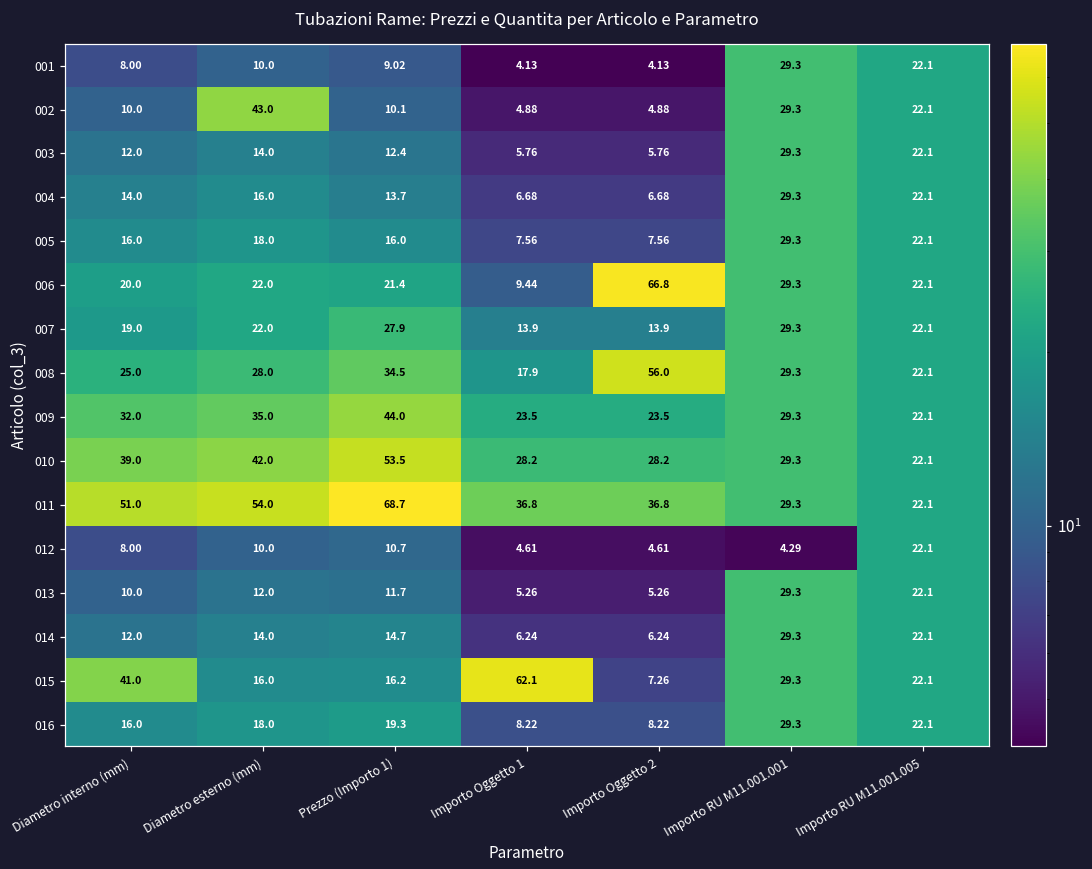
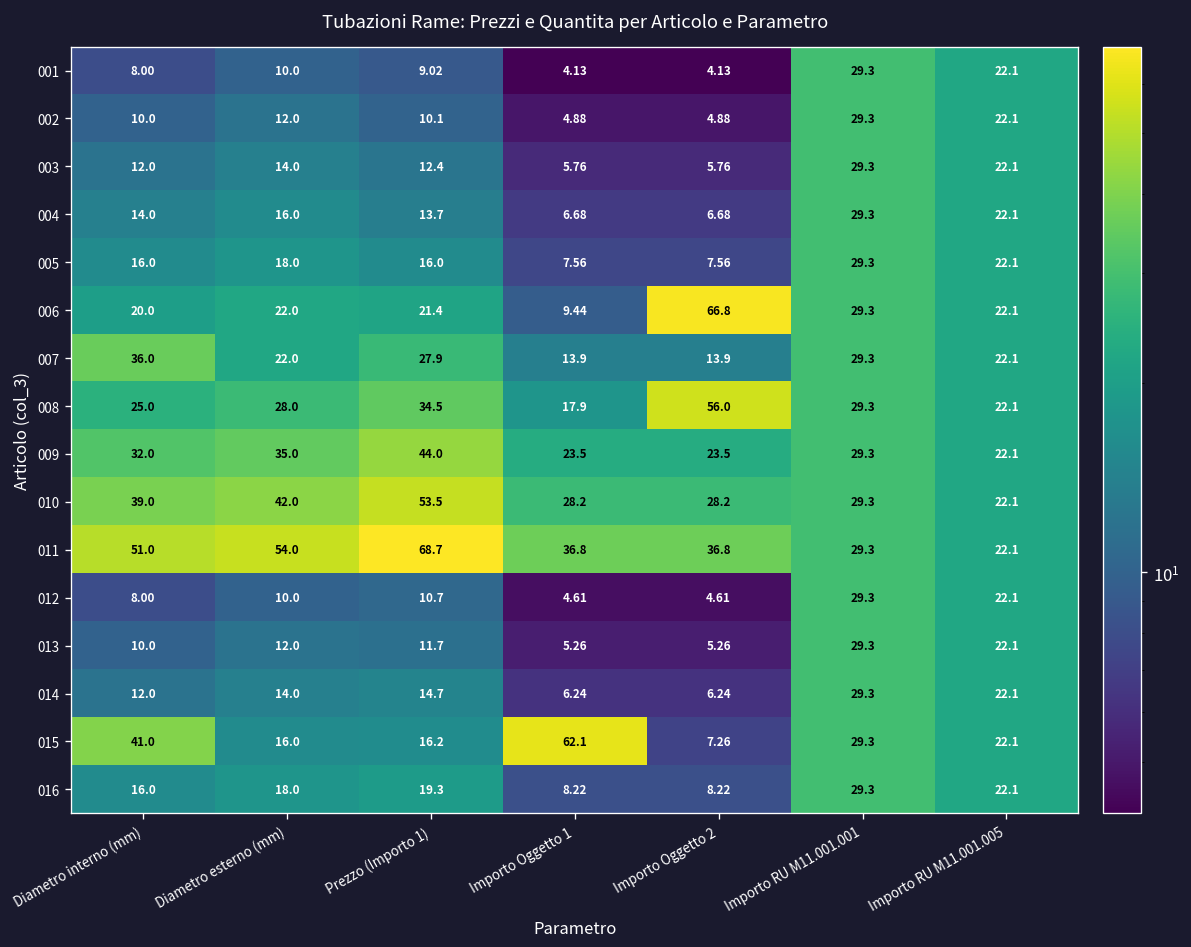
002, Diametro esterno (mm): 43.0 -> 12.0
007, Diametro interno (mm): 19.0 -> 36.0
012, Importo RU M11.001.001: 4.29 -> 29.3
